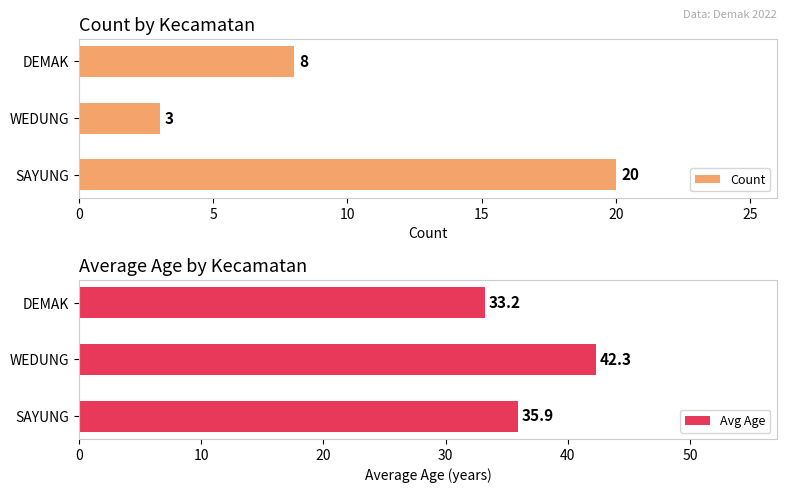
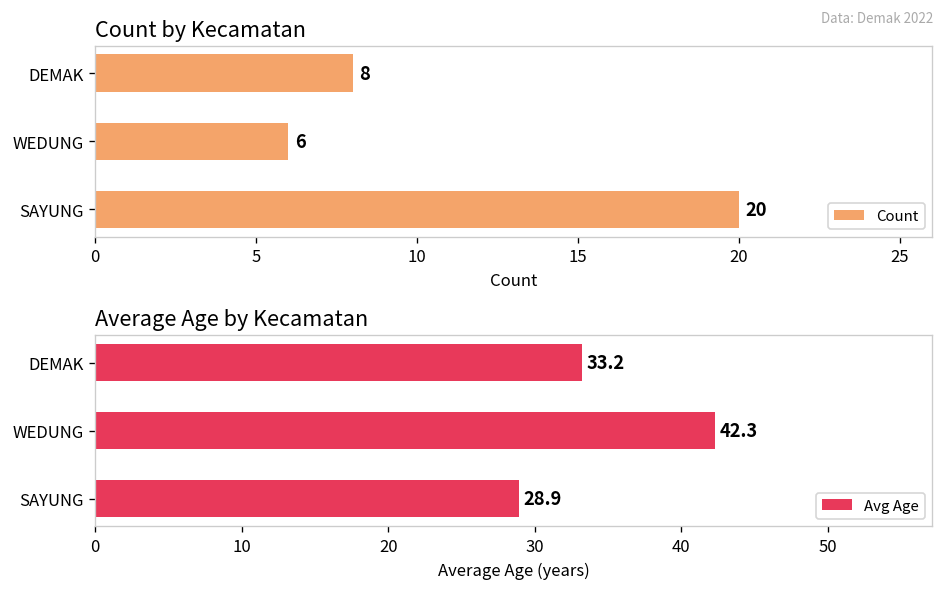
Count by Kecamatan, WEDUNG: 3 -> 6
Average Age by Kecamatan, SAYUNG: 35.9 -> 28.9
